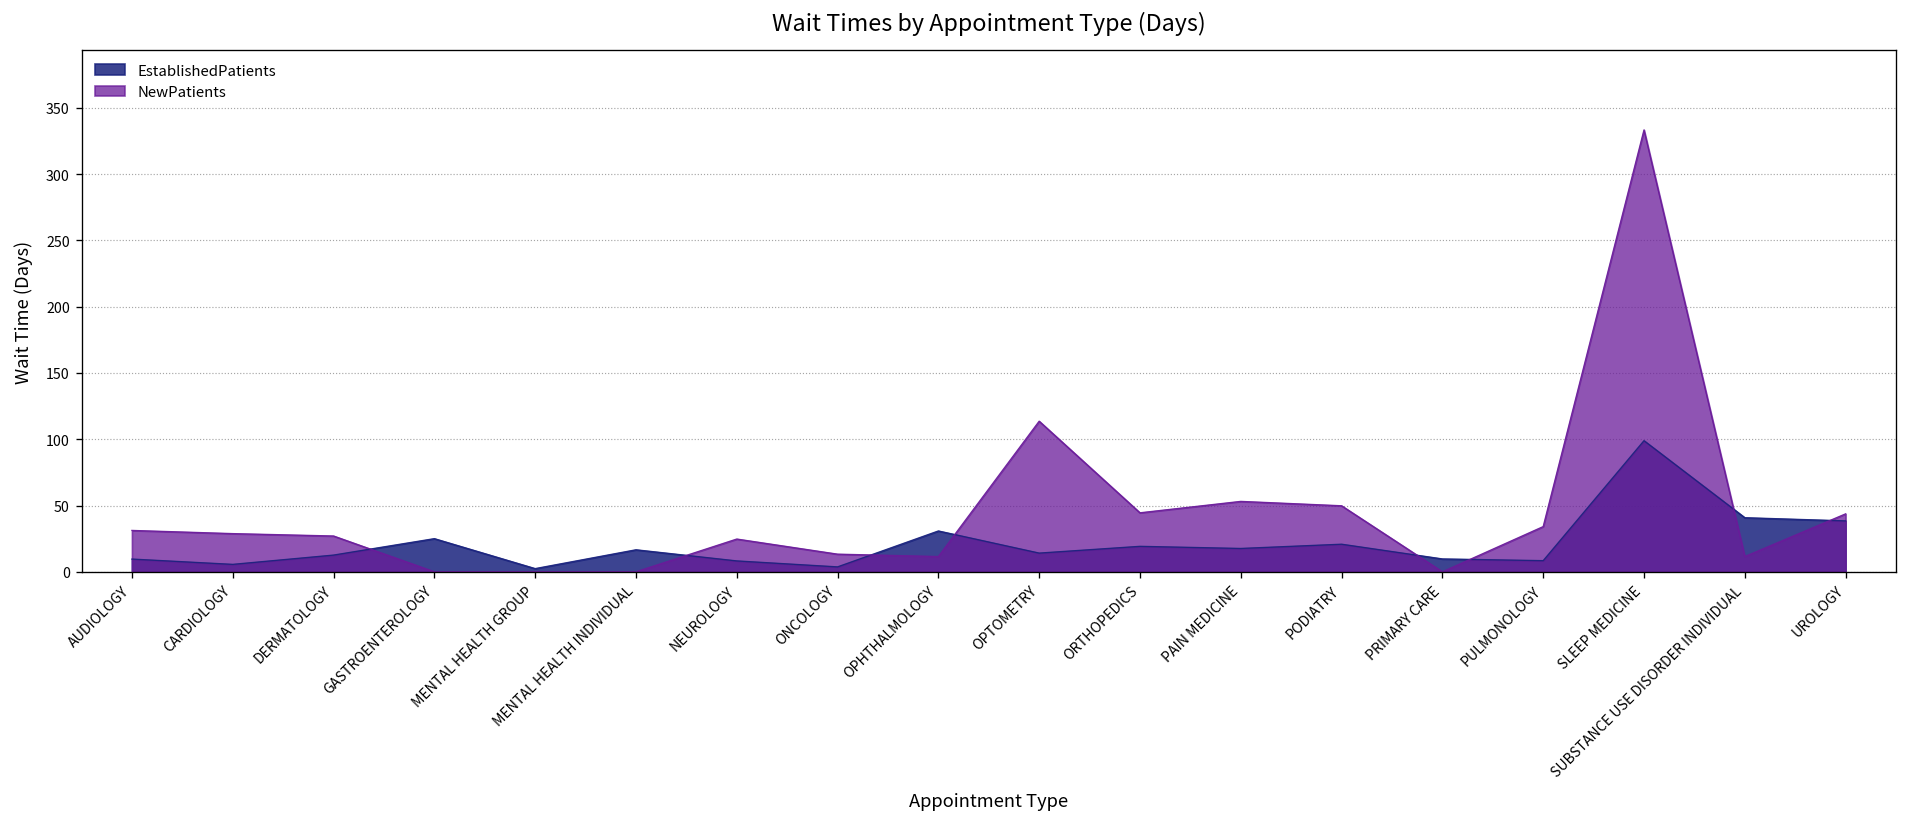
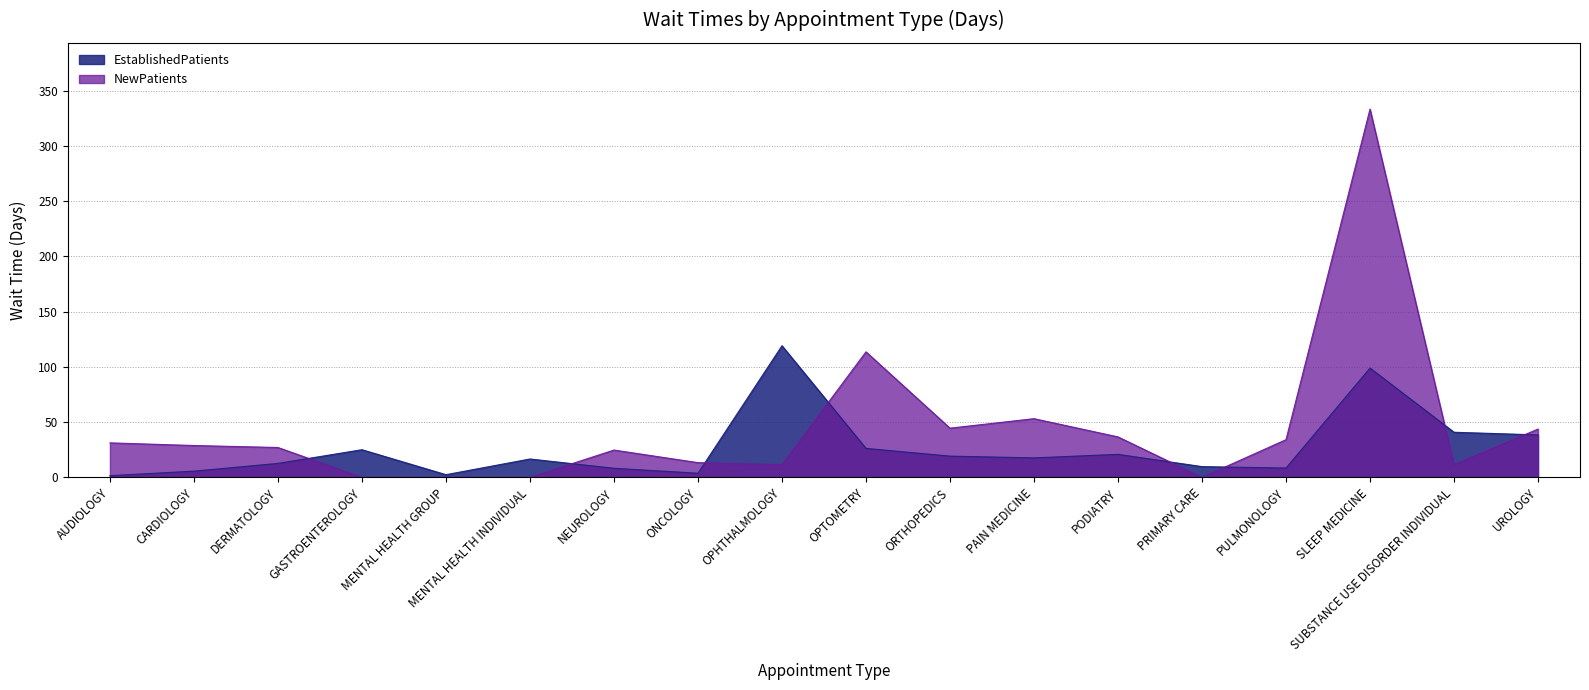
EstablishedPatients, AUDIOLOGY: 10 -> 2
EstablishedPatients, OPHTHALMOLOGY: 31 -> 119
EstablishedPatients, OPTOMETRY: 14 -> 26
NewPatients, PODIATRY: 50 -> 37
